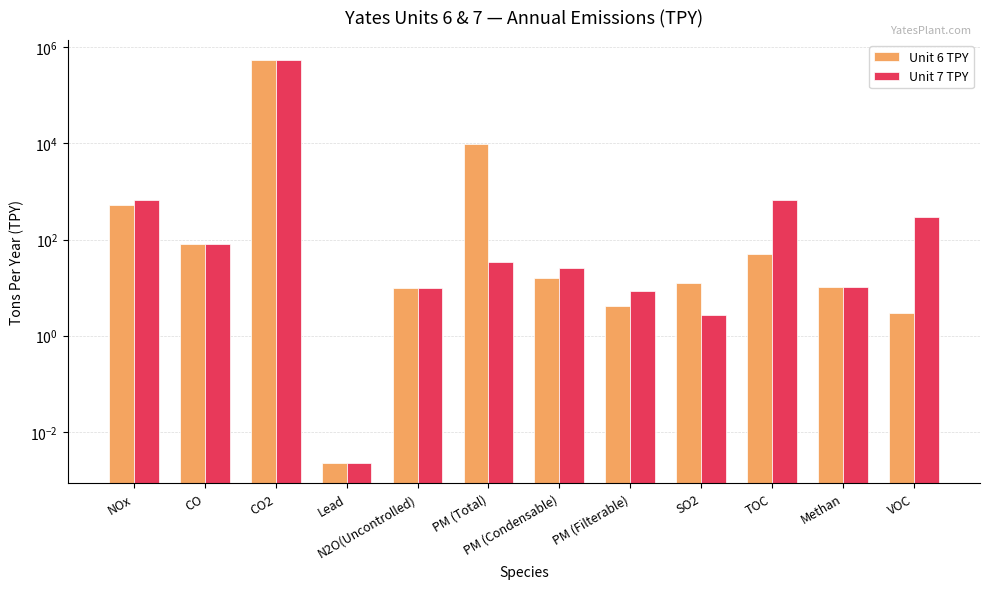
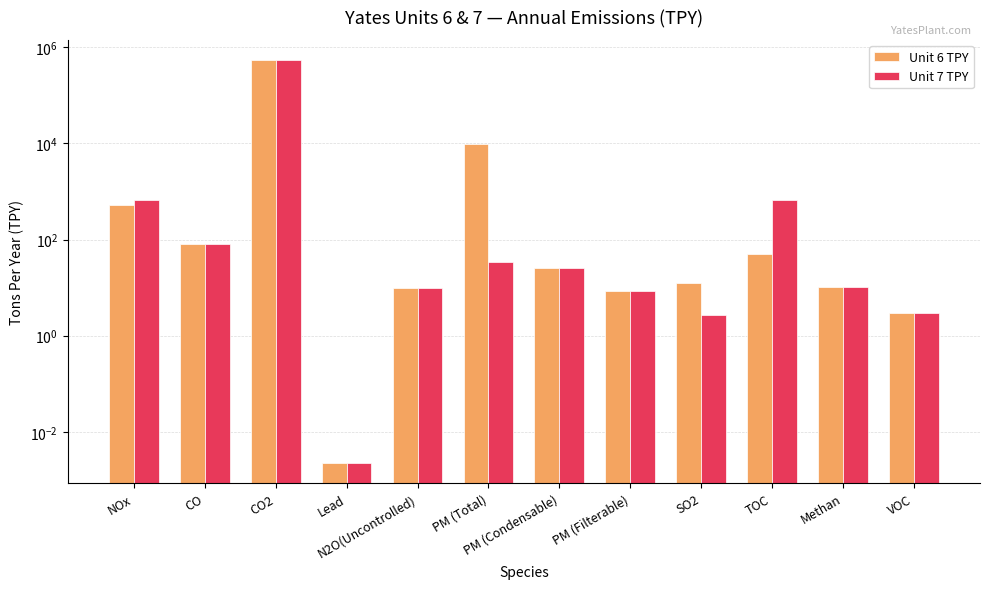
Unit 6 TPY, PM (Condensable): 16 -> 30
Unit 6 TPY, PM (Filterable): 4 -> 9
Unit 7 TPY, VOC: 300 -> 3
